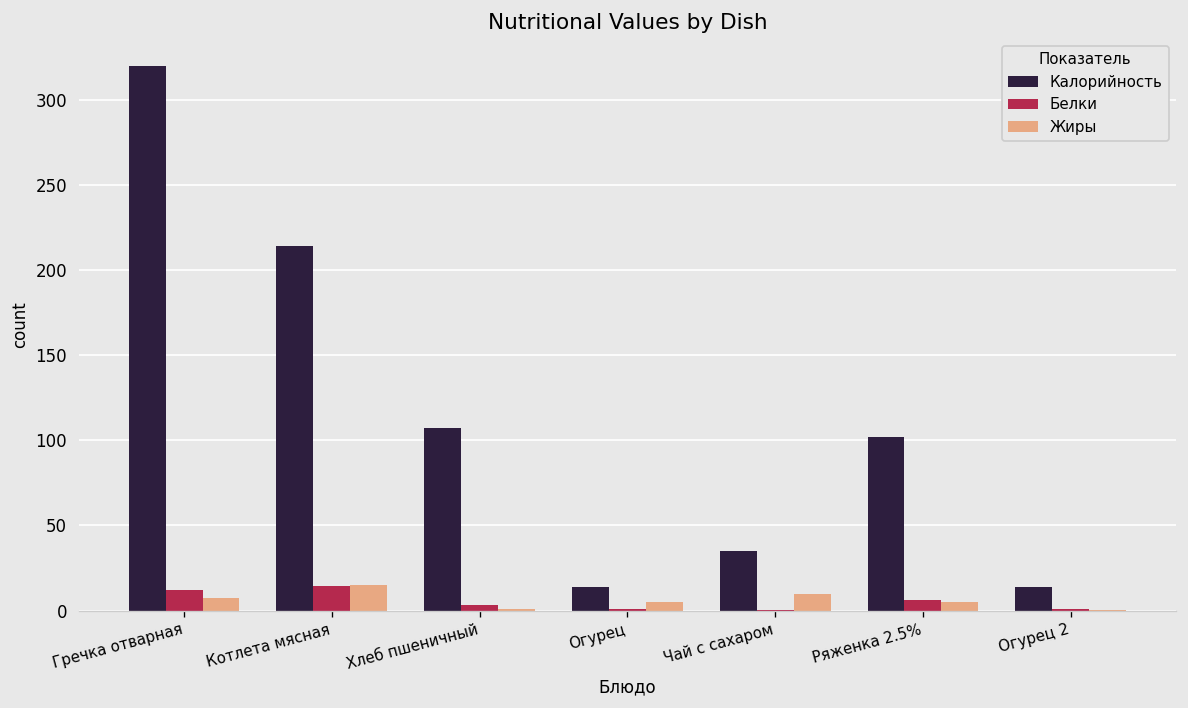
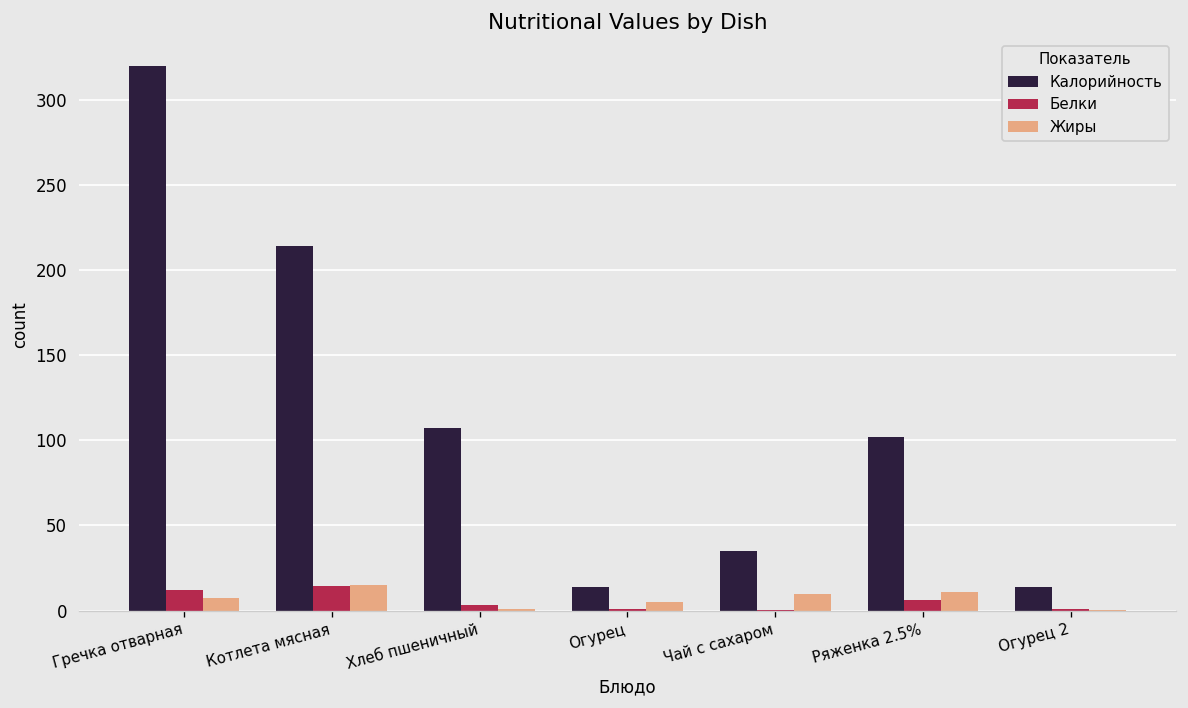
Жиры, Ряженка 2.5%: 5 -> 11
